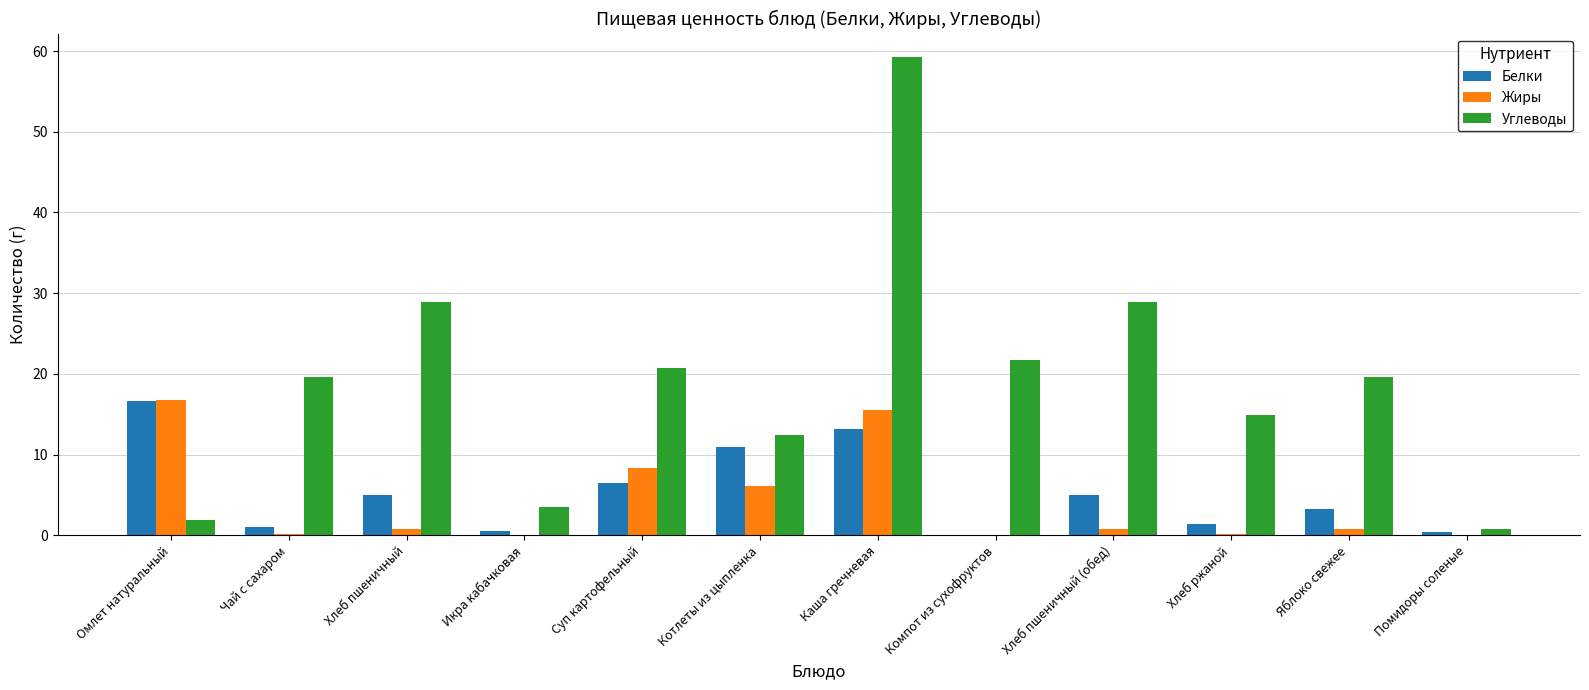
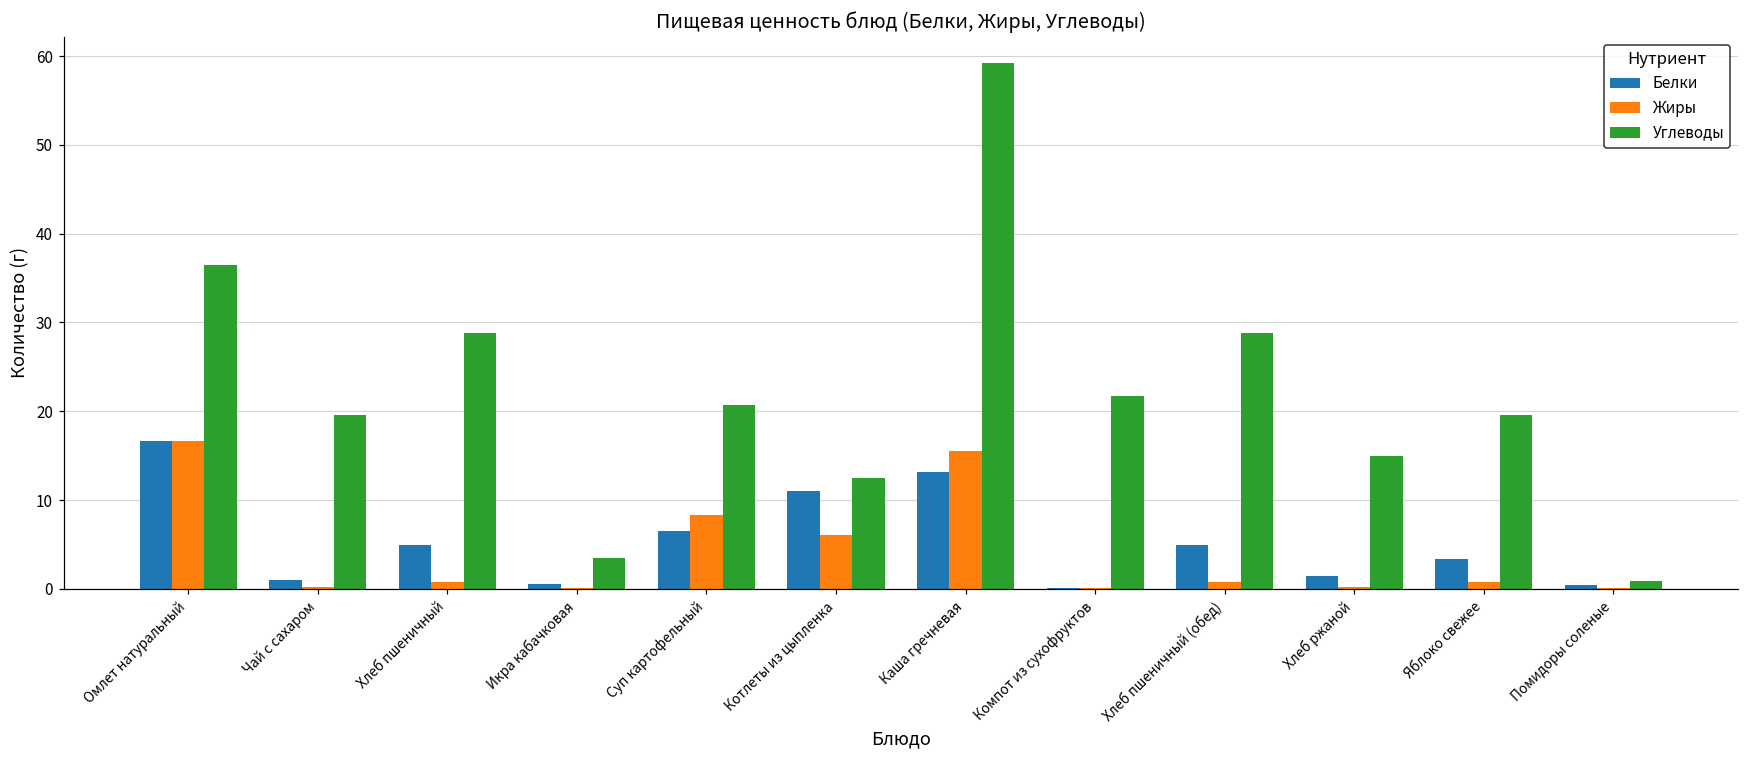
Углеводы, Омлет натуральный: 2 -> 37
